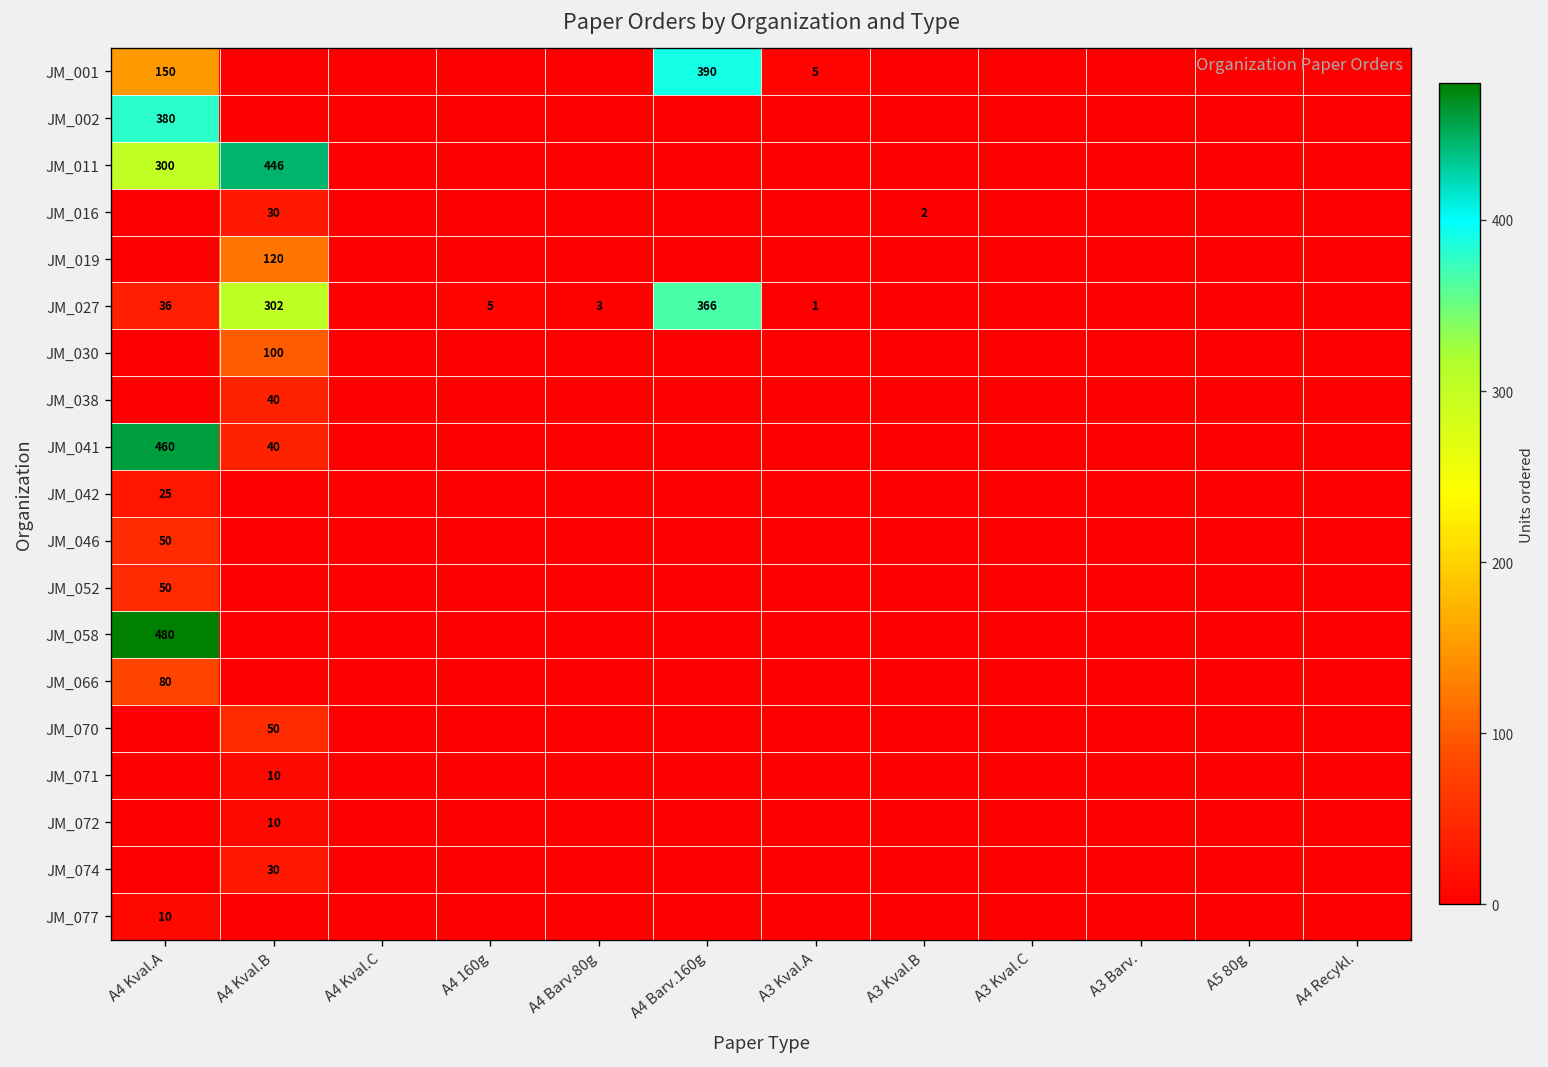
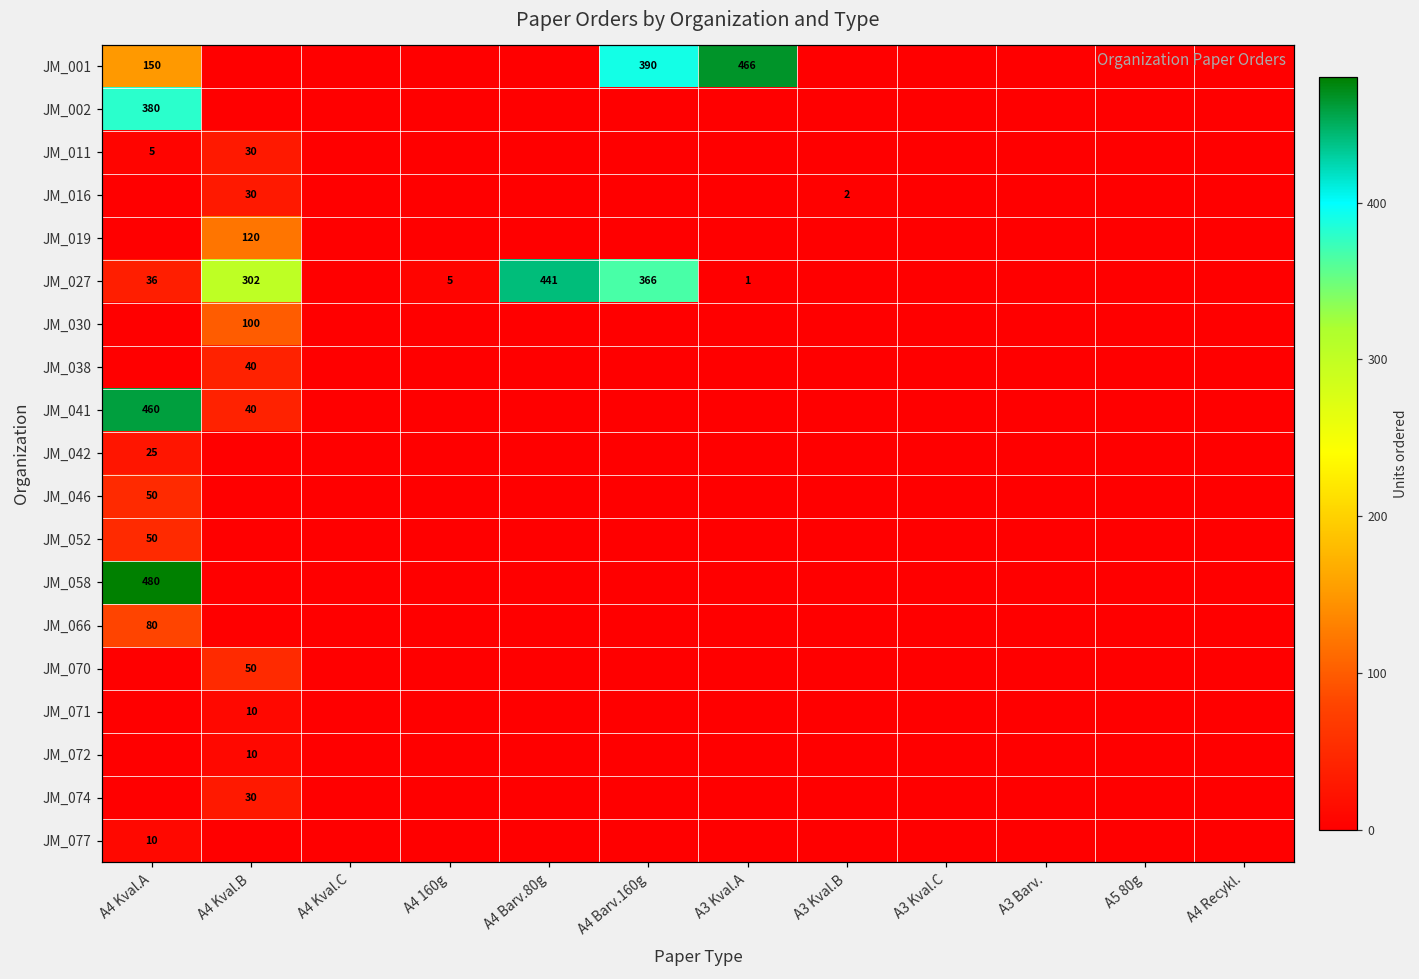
JM_001, A3 Kval.A: 5 -> 466
JM_011, A4 Kval.A: 300 -> 5
JM_011, A4 Kval.B: 446 -> 30
JM_027, A4 Barv.80g: 3 -> 441
